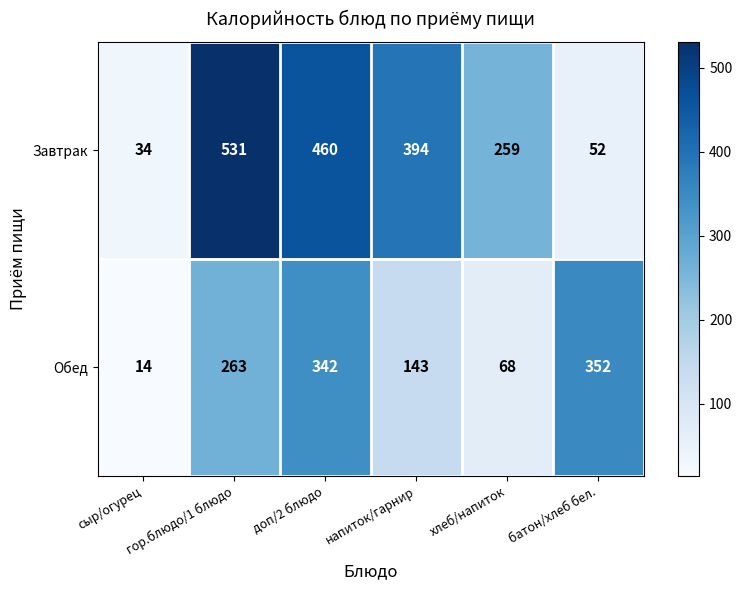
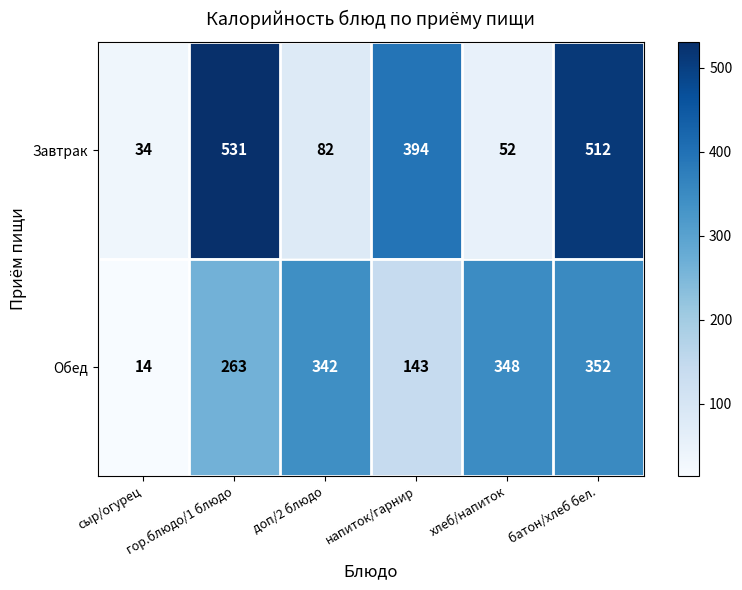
Завтрак, доп/2 блюдо: 460 -> 82
Завтрак, хлеб/напиток: 259 -> 52
Завтрак, батон/хлеб бел.: 52 -> 512
Обед, хлеб/напиток: 68 -> 348
